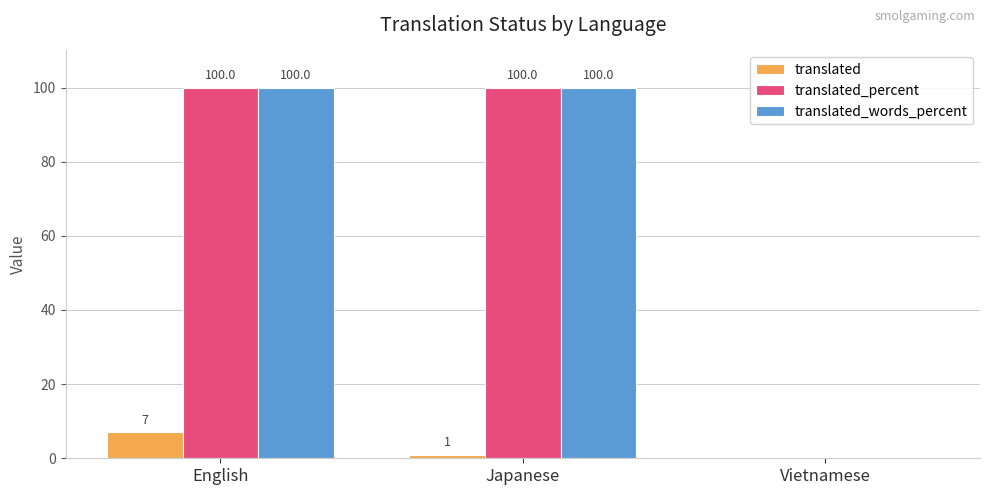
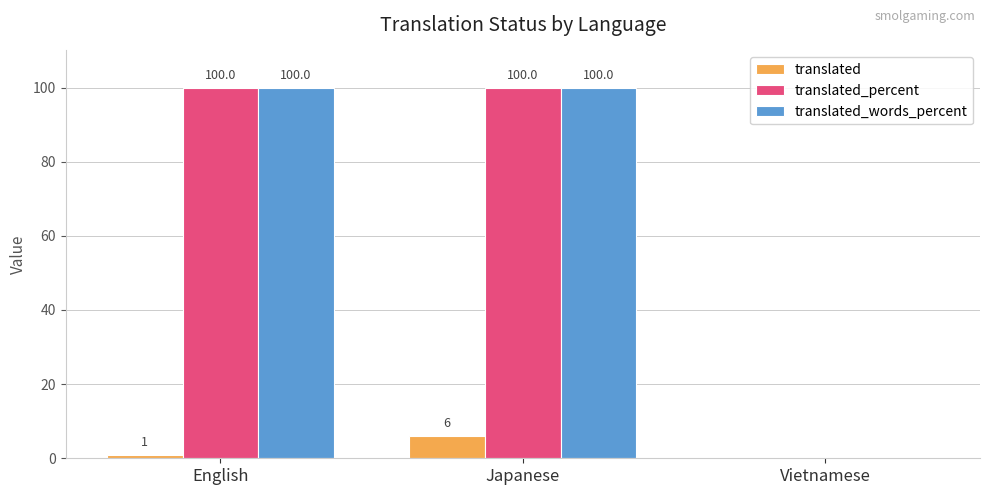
translated, English: 7 -> 1
translated, Japanese: 1 -> 6
